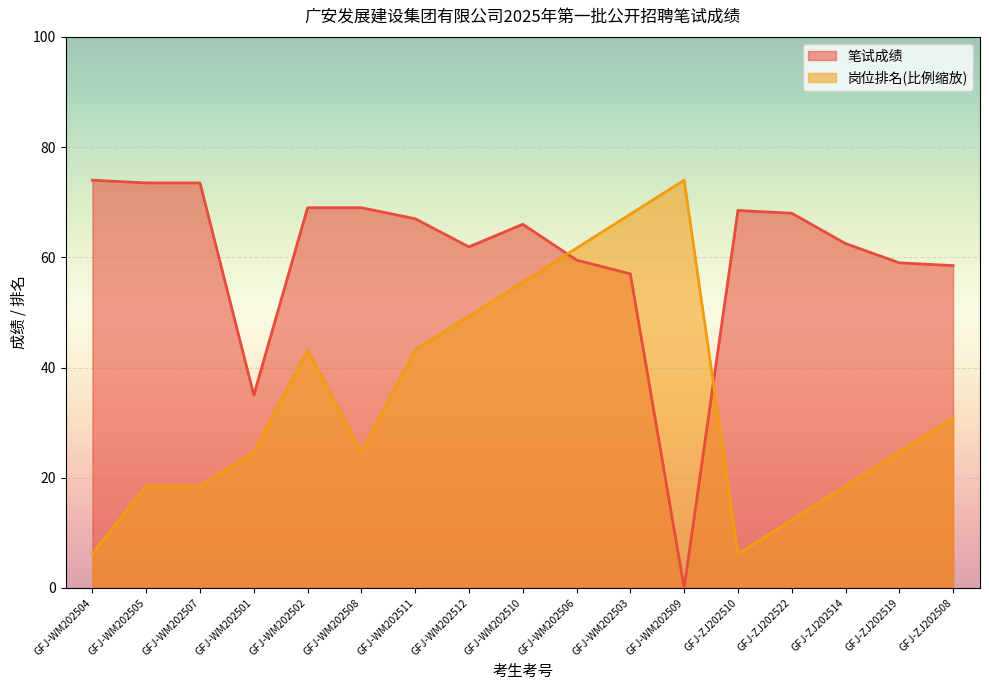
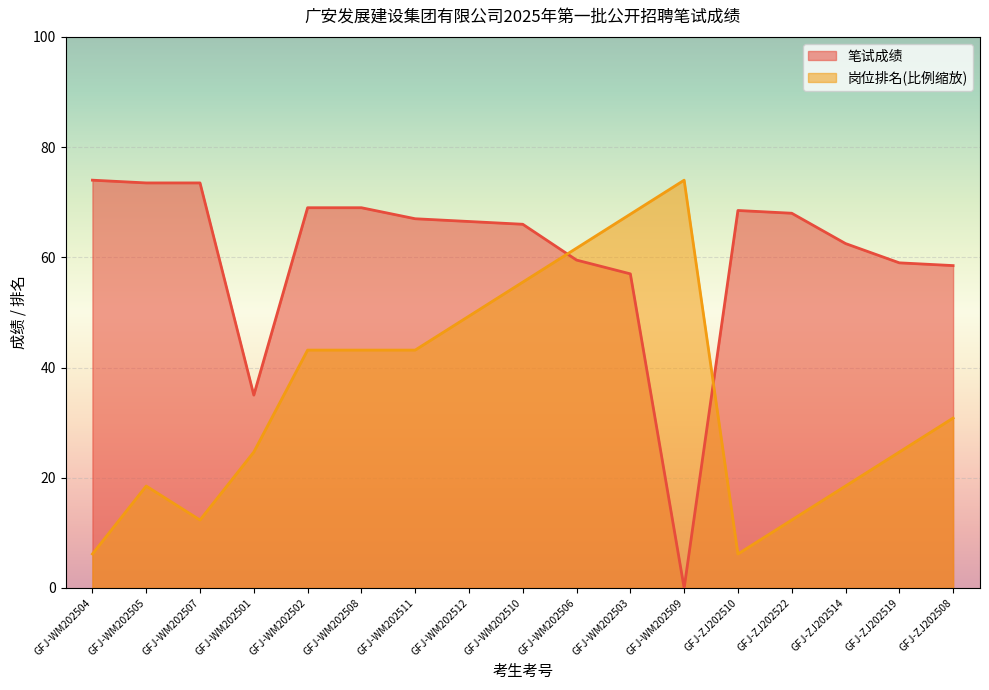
岗位排名(比例缩放), GFJ-WM202507: 19 -> 12
岗位排名(比例缩放), GFJ-WM202508: 25 -> 43
笔试成绩, GFJ-WM202512: 62 -> 67
